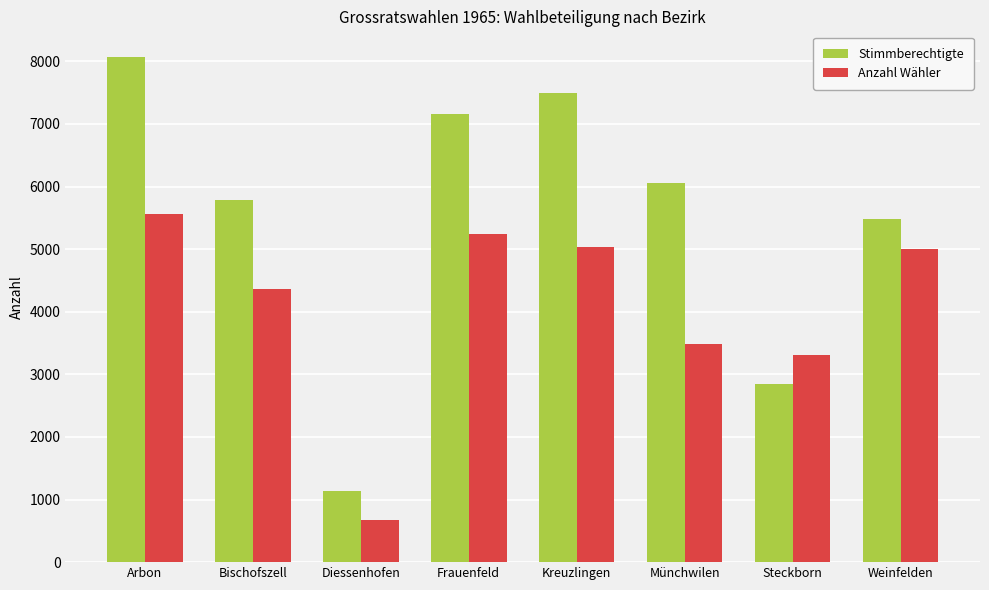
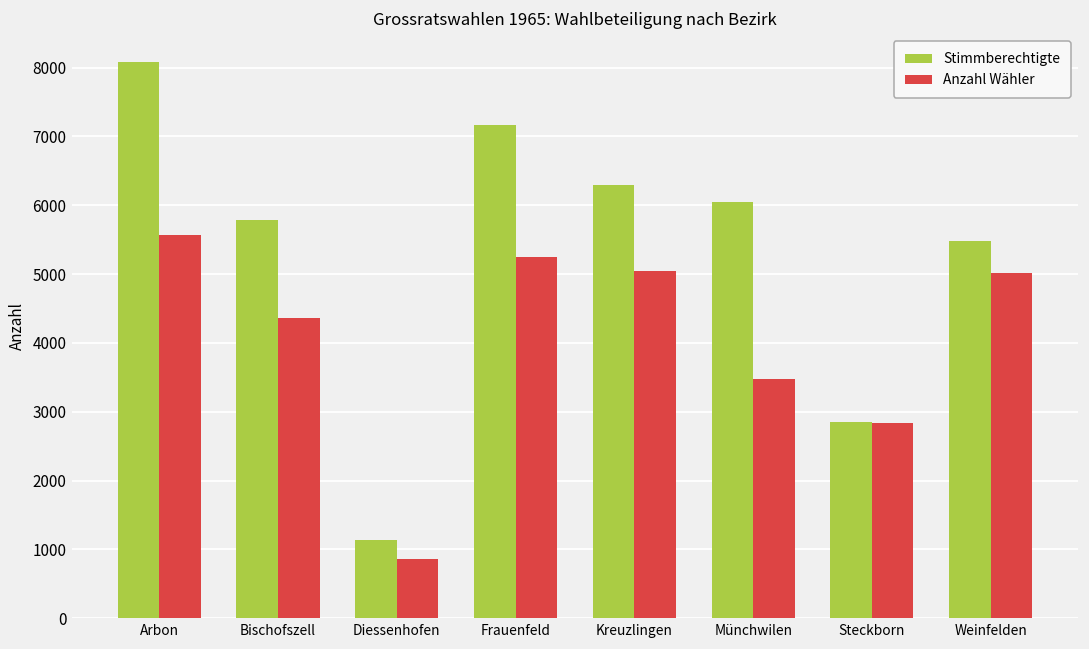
Anzahl Wähler, Diessenhofen: 700 -> 900
Stimmberechtigte, Kreuzlingen: 7500 -> 6300
Anzahl Wähler, Steckborn: 3300 -> 2800
